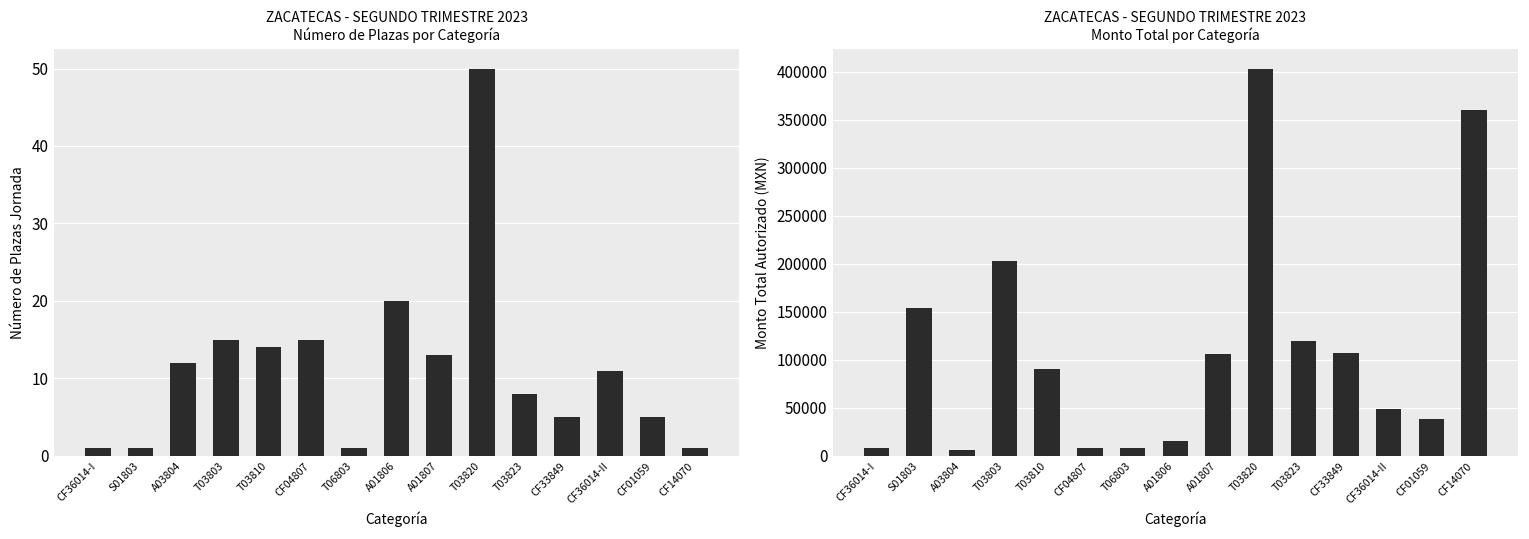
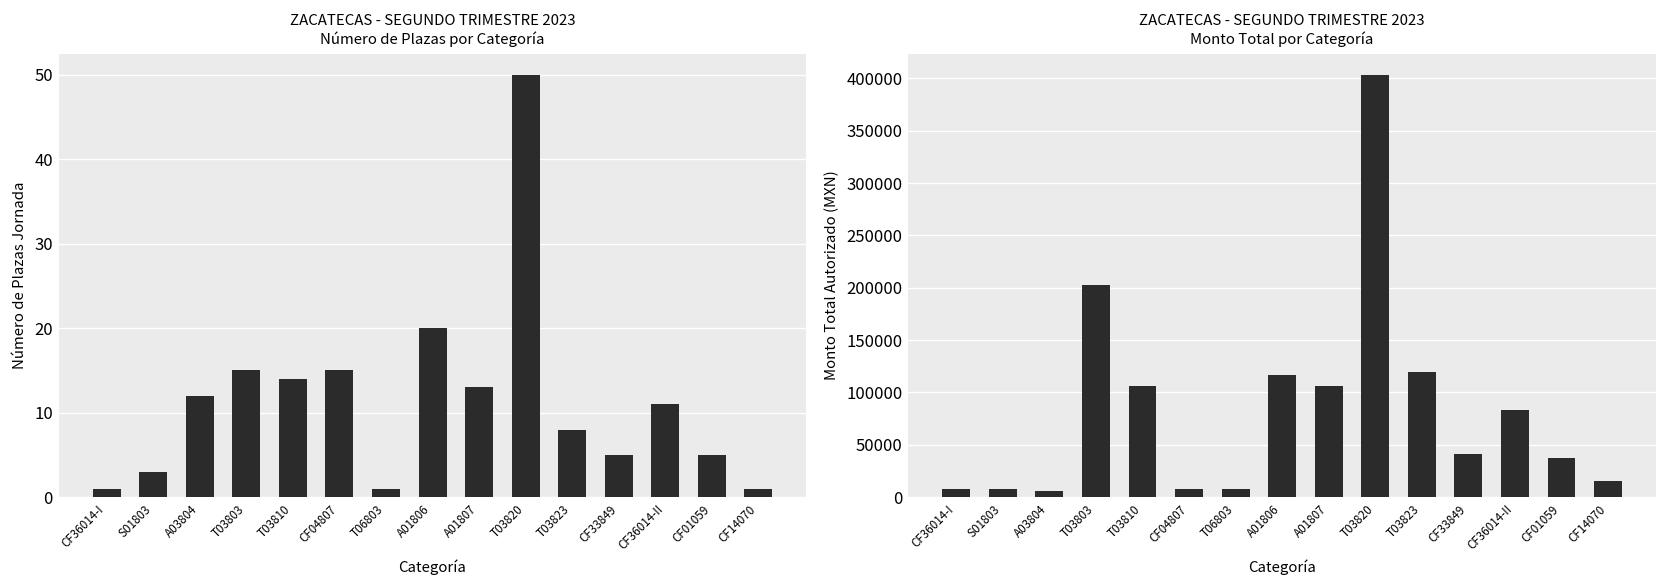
ZACATECAS - SEGUNDO TRIMESTRE 2023 Número de Plazas por Categoría, S01803: 1 -> 3
ZACATECAS - SEGUNDO TRIMESTRE 2023 Monto Total por Categoría, S01803: 150000 -> 10000
ZACATECAS - SEGUNDO TRIMESTRE 2023 Monto Total por Categoría, T03810: 90000 -> 110000
ZACATECAS - SEGUNDO TRIMESTRE 2023 Monto Total por Categoría, A01806: 10000 -> 120000
ZACATECAS - SEGUNDO TRIMESTRE 2023 Monto Total por Categoría, CF33849: 110000 -> 40000
ZACATECAS - SEGUNDO TRIMESTRE 2023 Monto Total por Categoría, CF36014-II: 50000 -> 80000
ZACATECAS - SEGUNDO TRIMESTRE 2023 Monto Total por Categoría, CF14070: 360000 -> 20000
